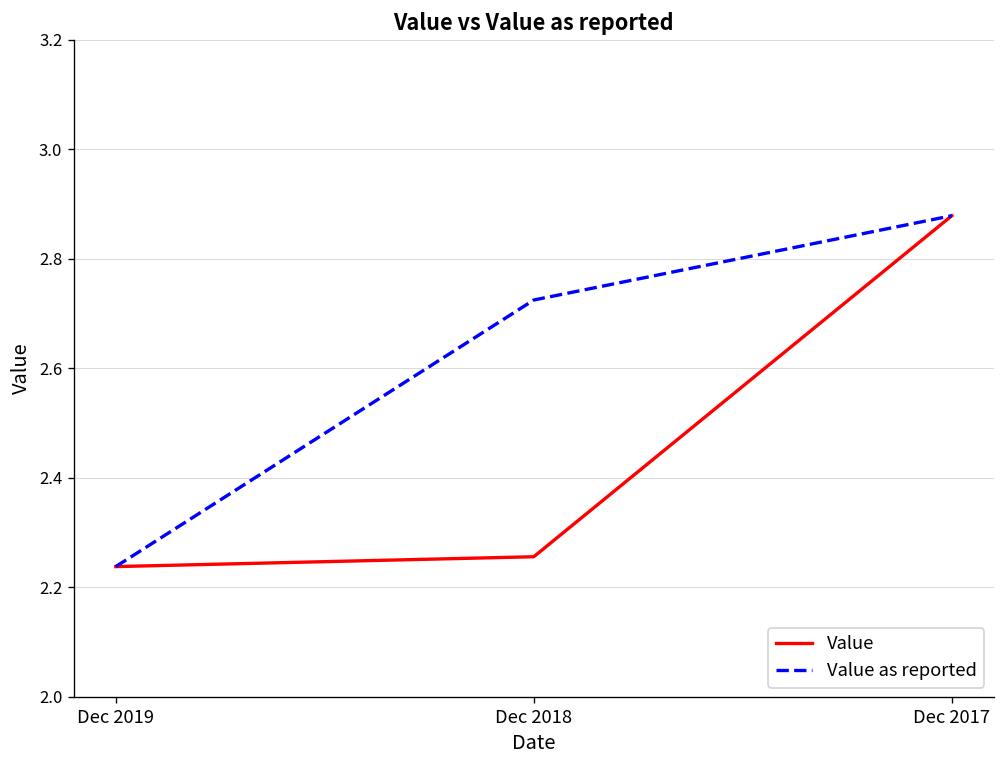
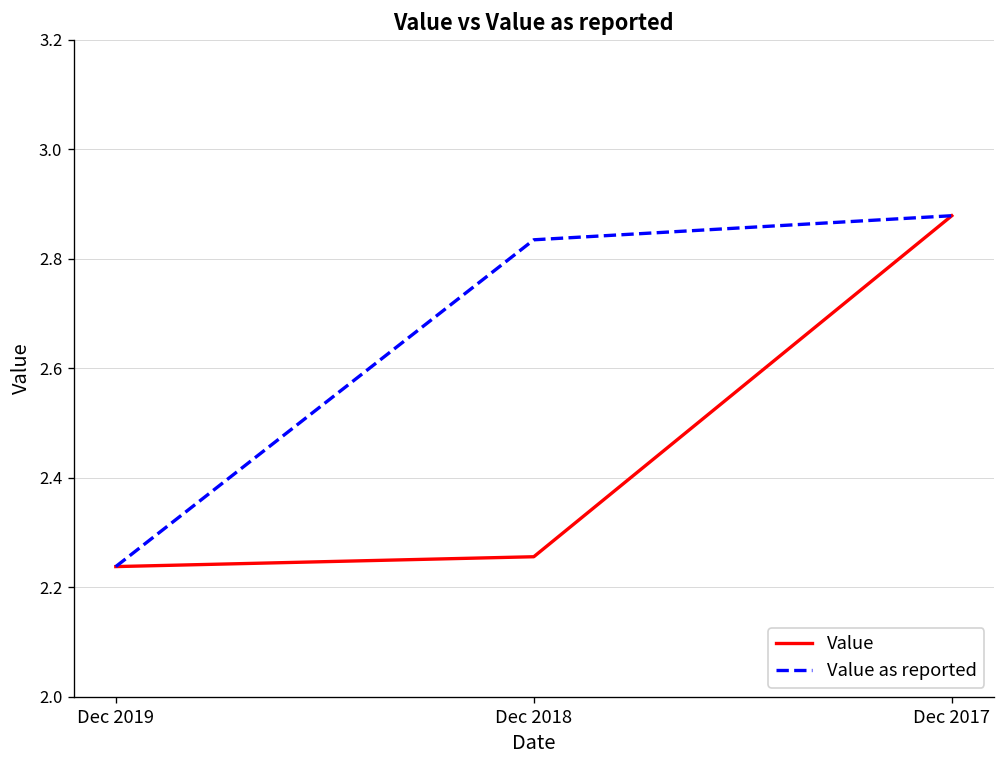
Value as reported, Dec 2018: 2.73 -> 2.84
